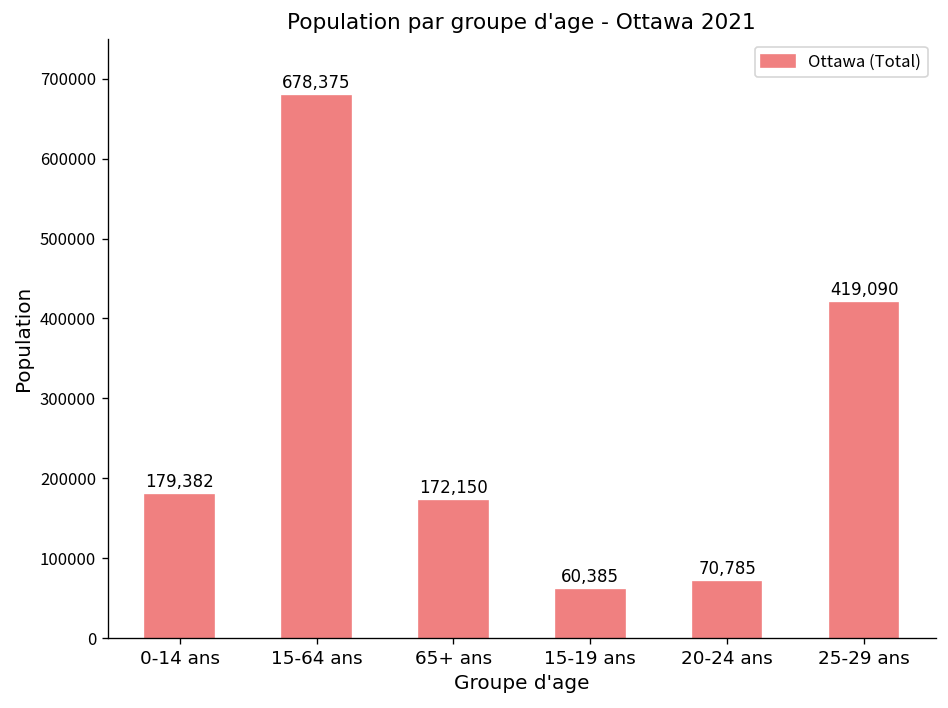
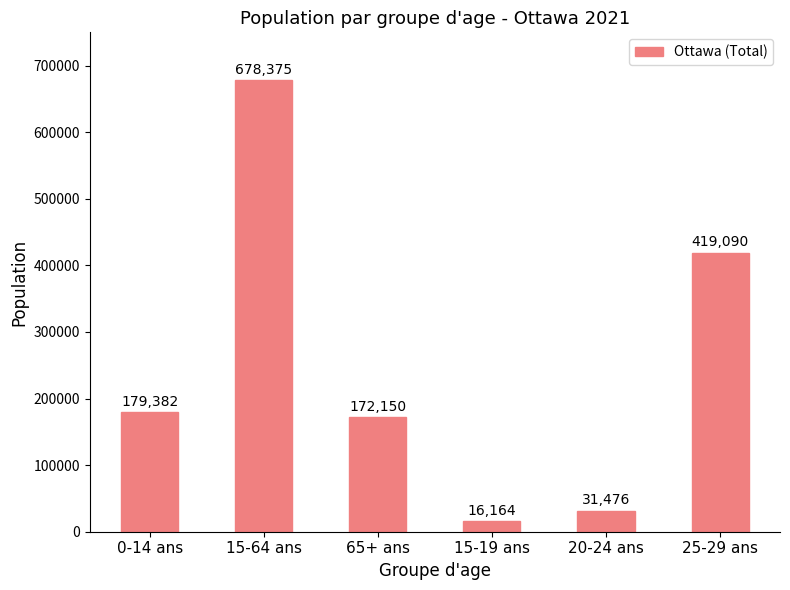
15-19 ans: 60,385 -> 16,164
20-24 ans: 70,785 -> 31,476
